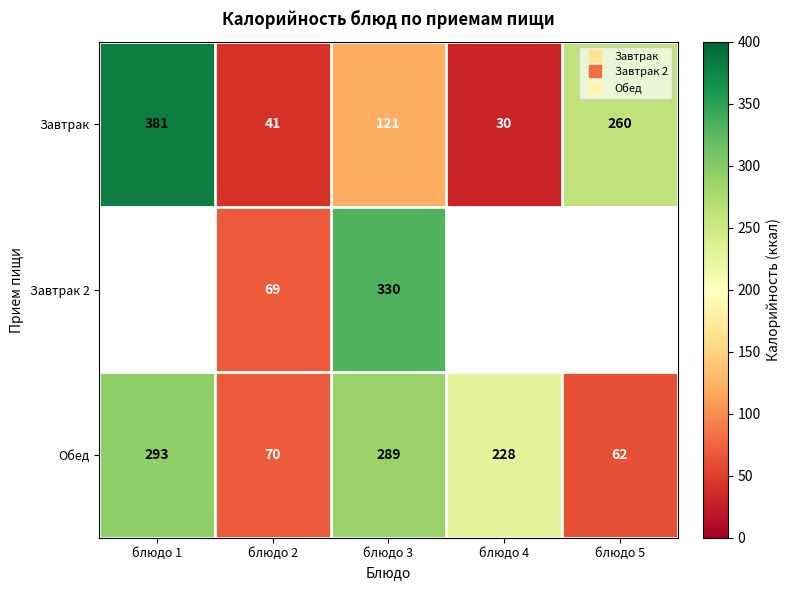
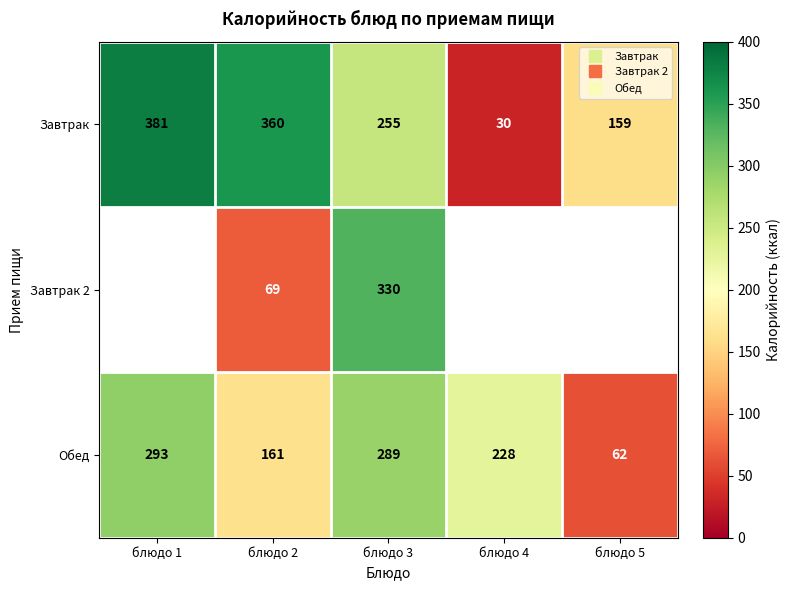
Завтрак, блюдо 2: 41 -> 360
Завтрак, блюдо 3: 121 -> 255
Завтрак, блюдо 5: 260 -> 159
Обед, блюдо 2: 70 -> 161
